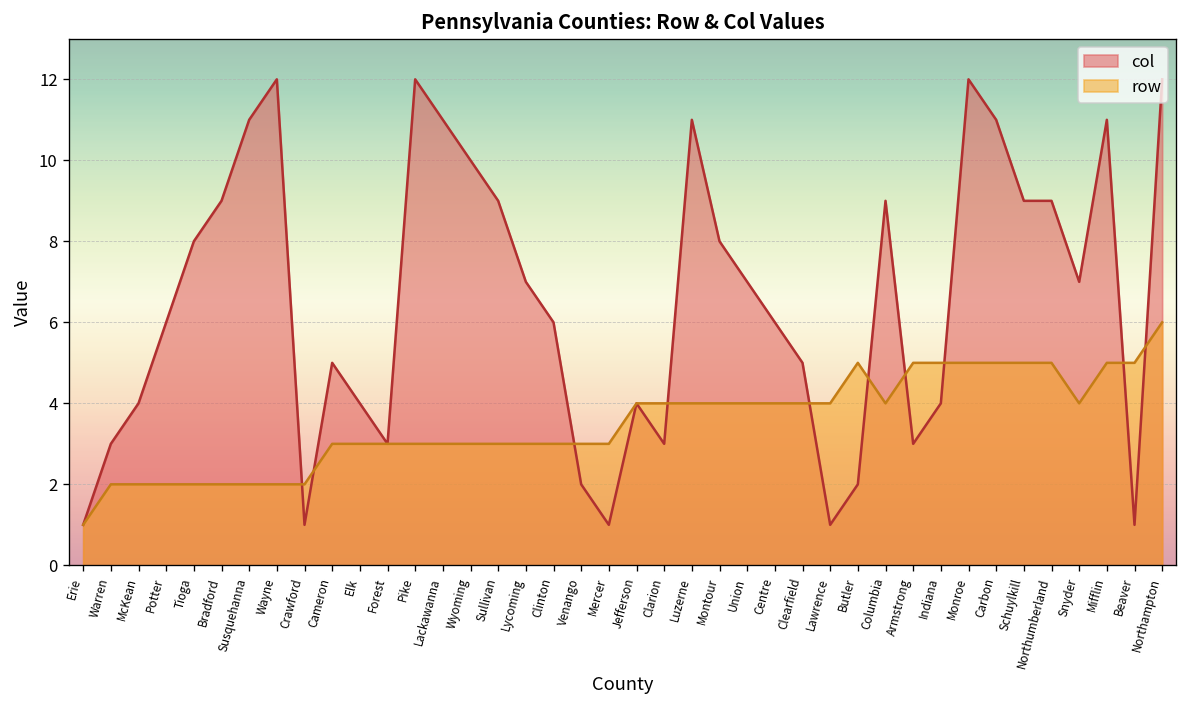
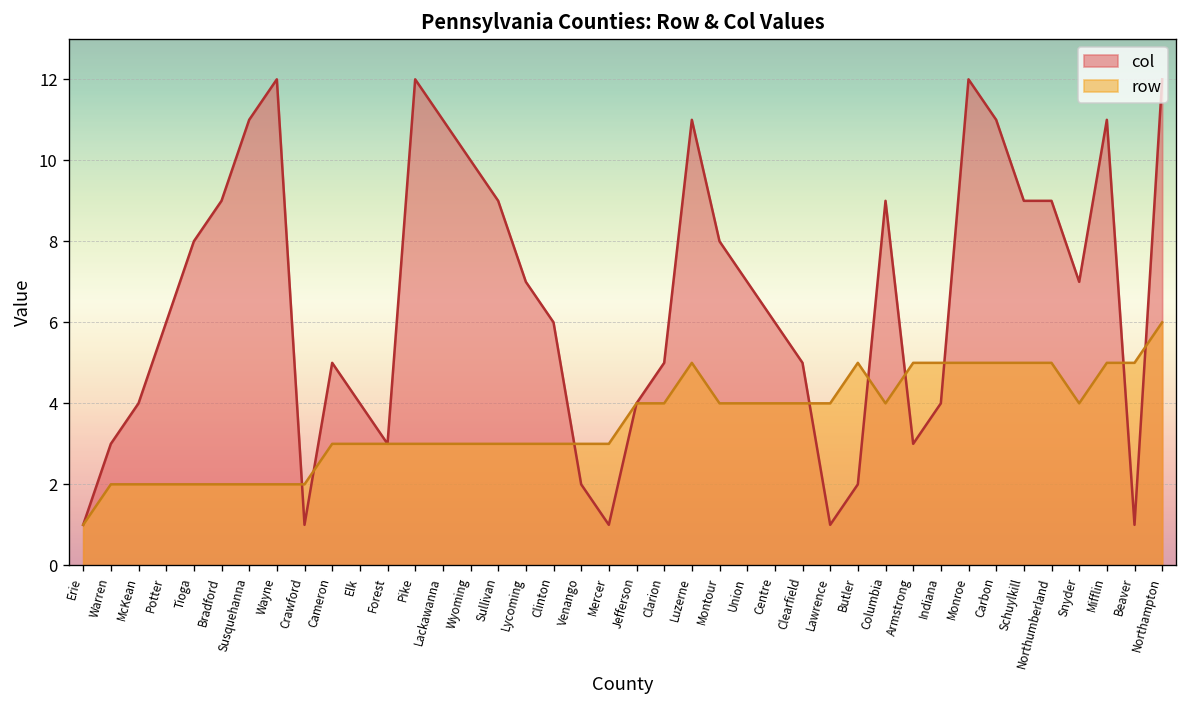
col, Clarion: 3 -> 5
row, Luzerne: 4 -> 5
